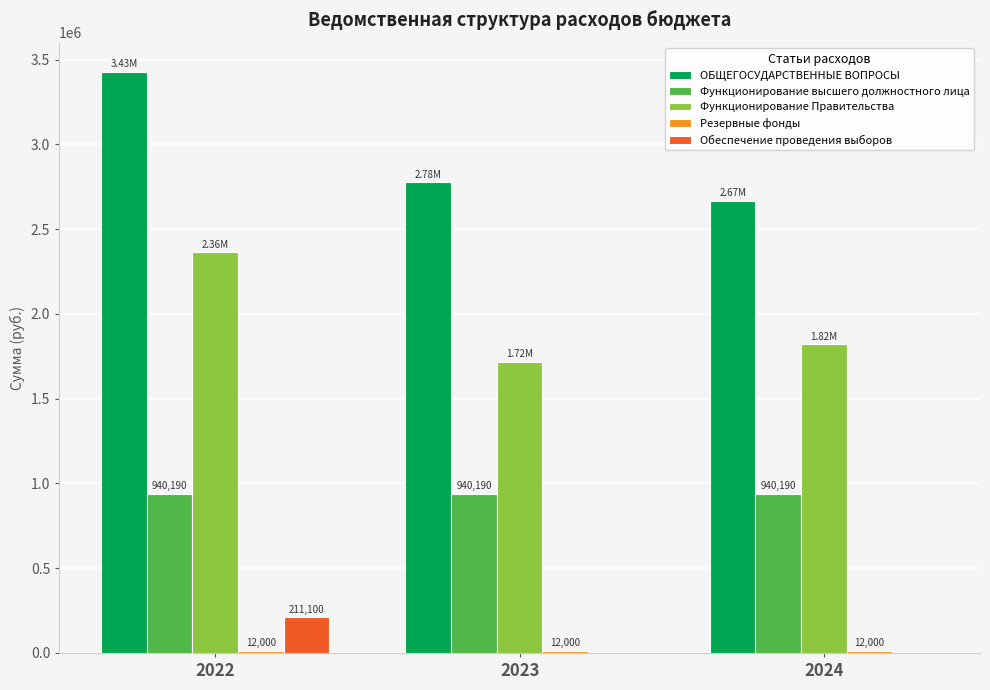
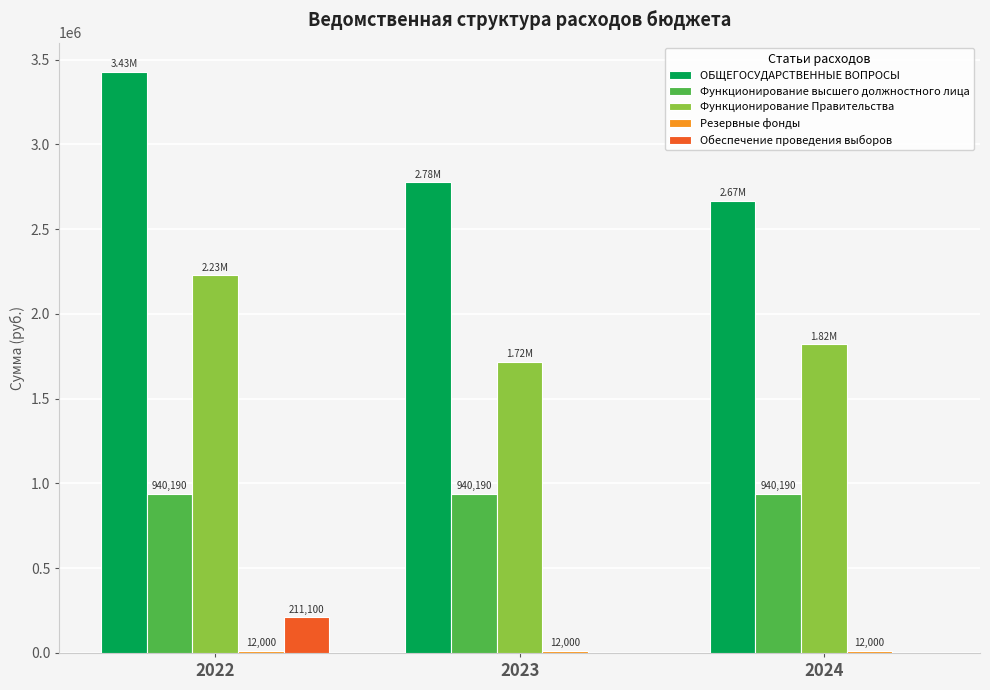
Функционирование Правительства, 2022: 2.36M -> 2.23M
